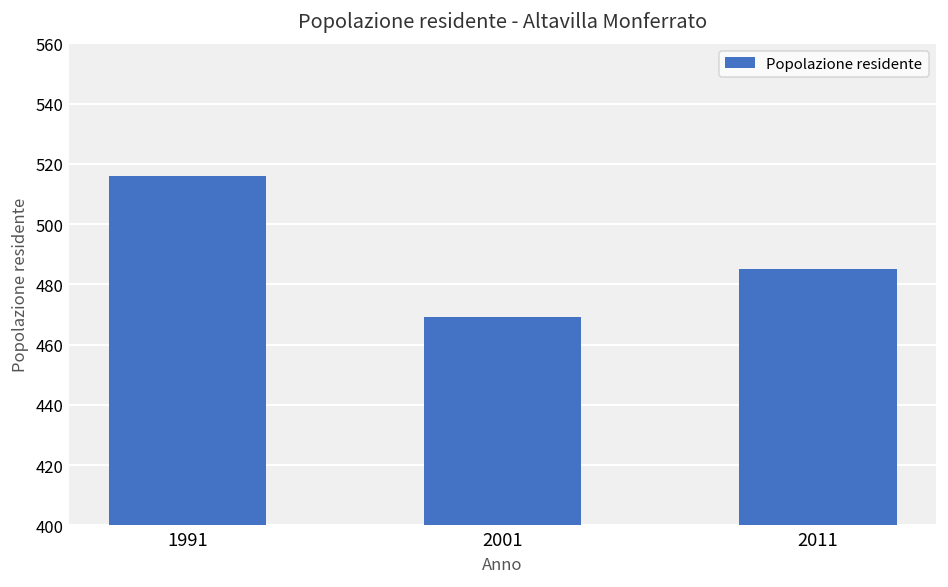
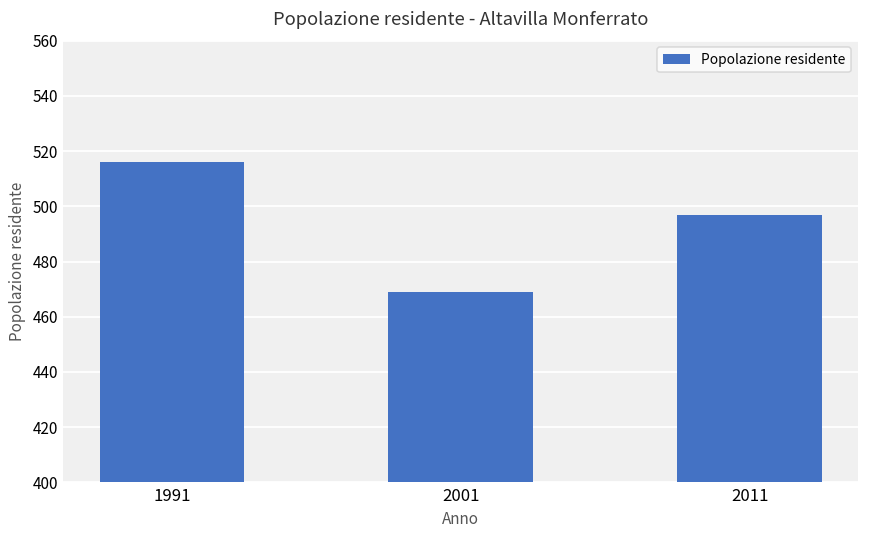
2011: 485 -> 497
